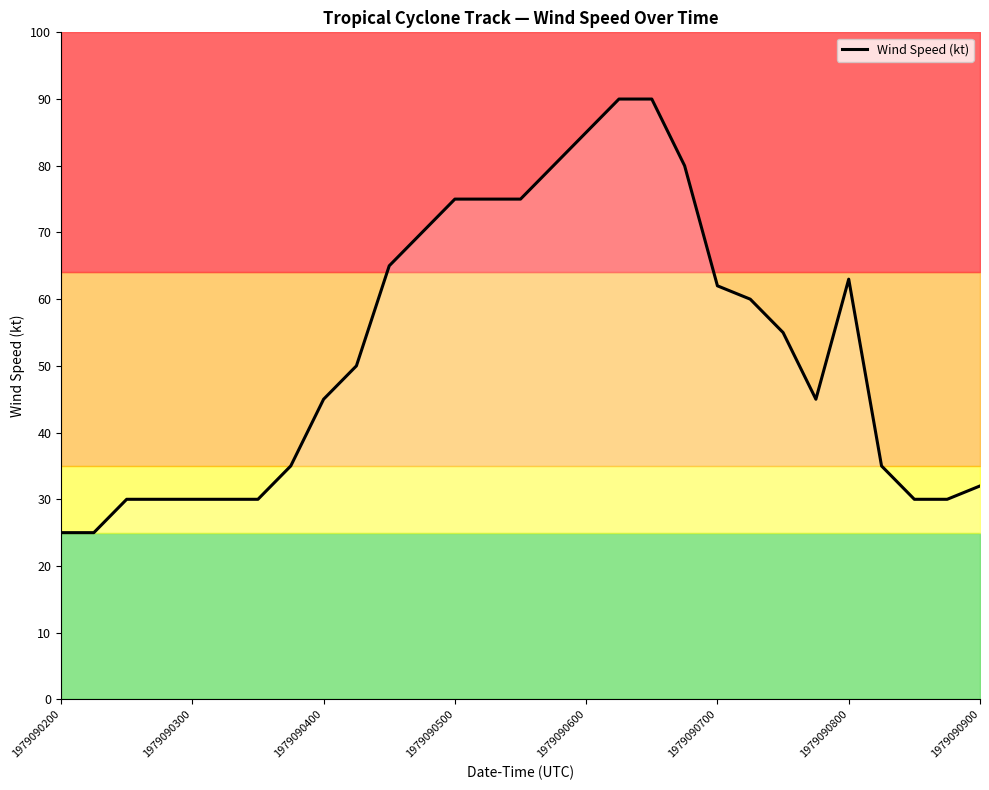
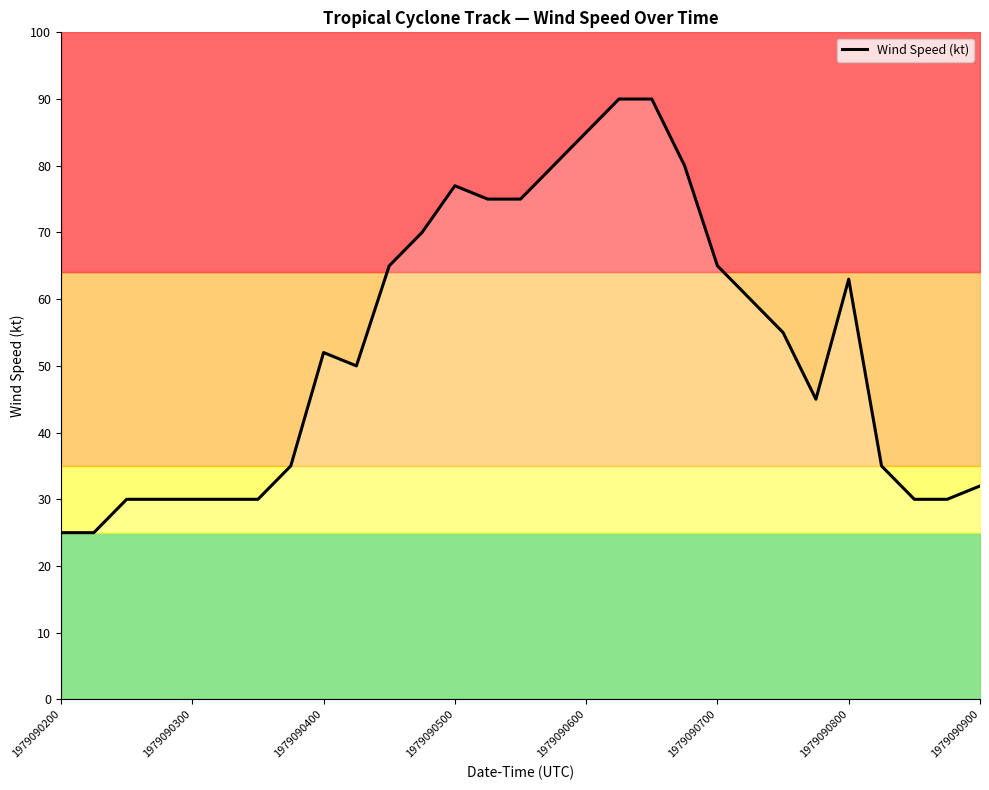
Wind Speed (kt), 1979090400: 45 -> 52
Wind Speed (kt), 1979090500: 75 -> 77
Wind Speed (kt), 1979090700: 62 -> 65
